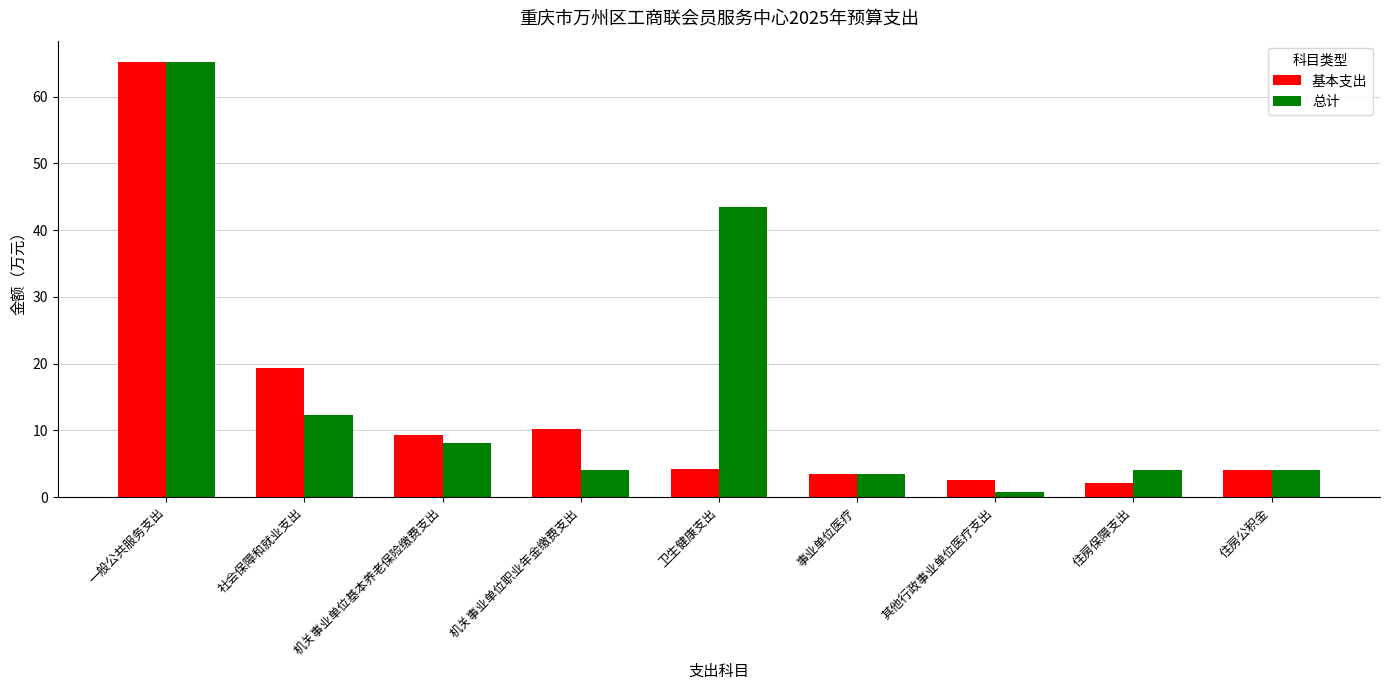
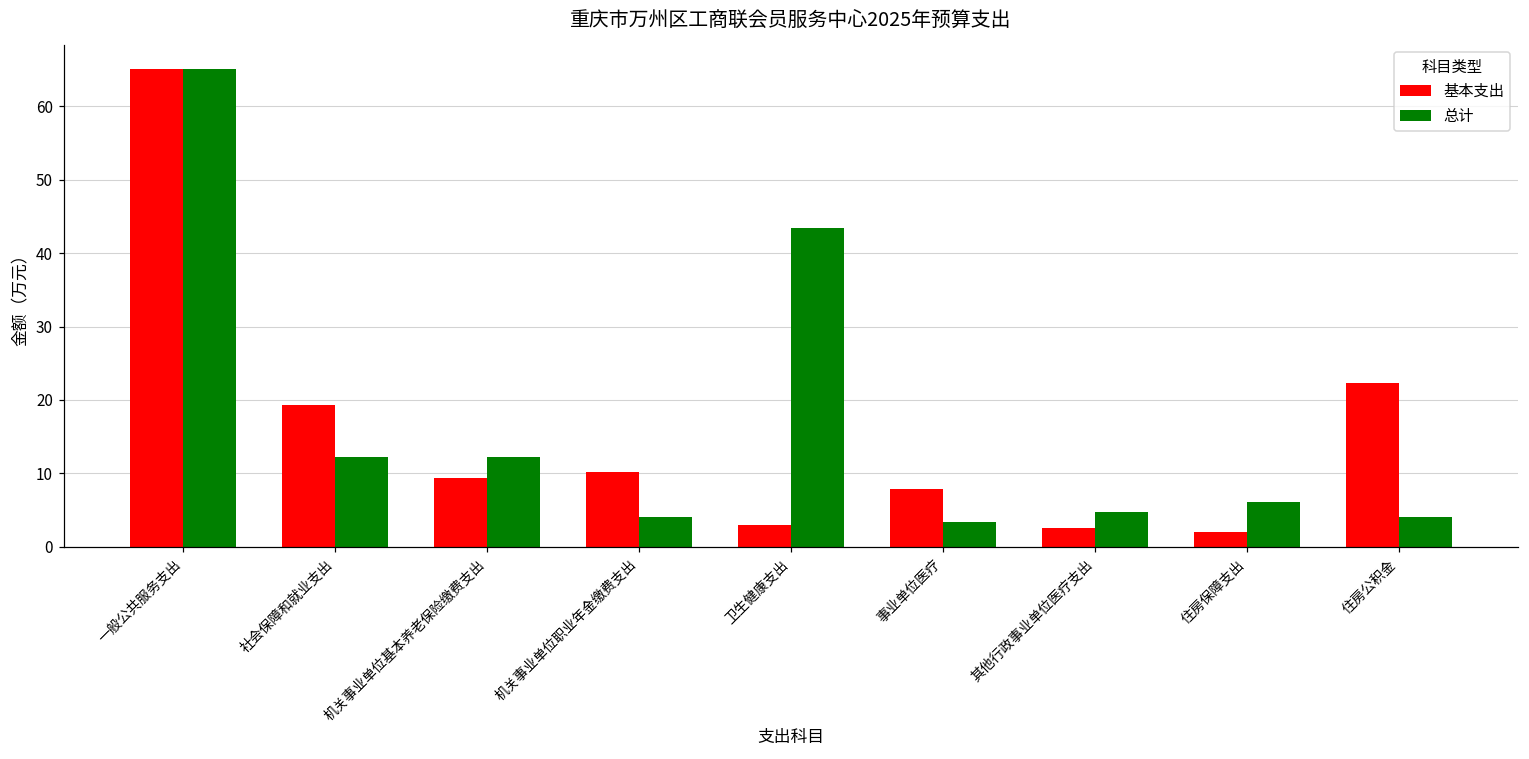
总计, 机关事业单位基本养老保险缴费支出: 8 -> 12
基本支出, 卫生健康支出: 4 -> 3
基本支出, 事业单位医疗: 3 -> 8
总计, 其他行政事业单位医疗支出: 1 -> 5
总计, 住房保障支出: 4 -> 6
基本支出, 住房公积金: 4 -> 22
